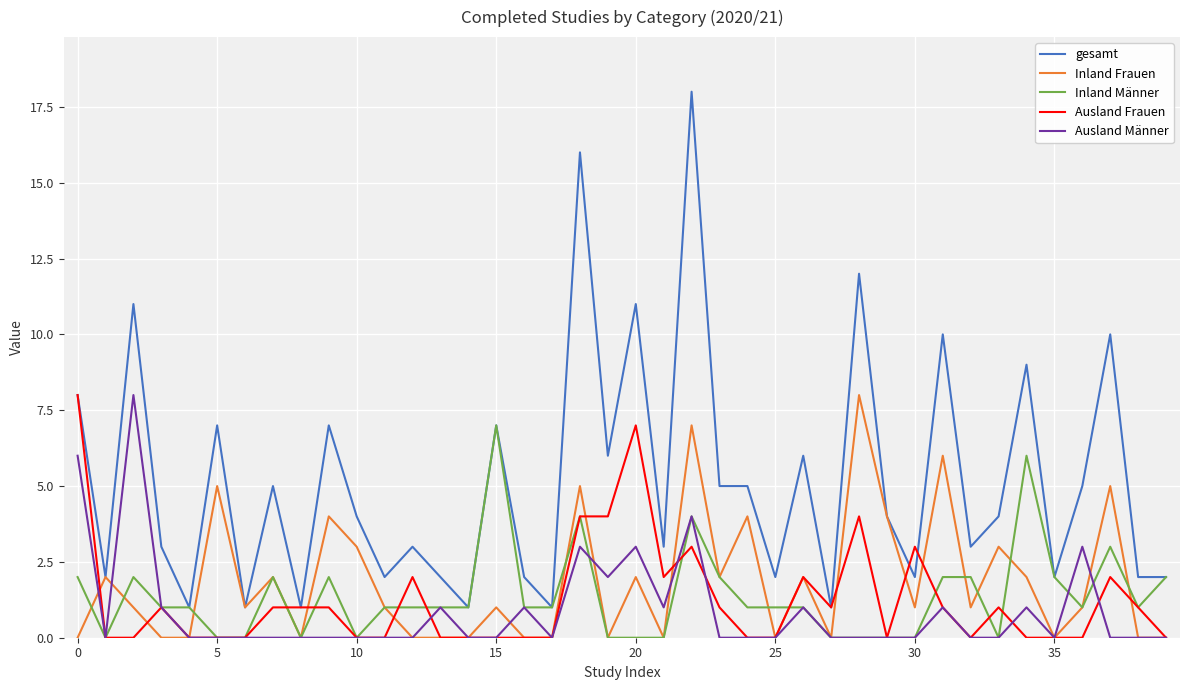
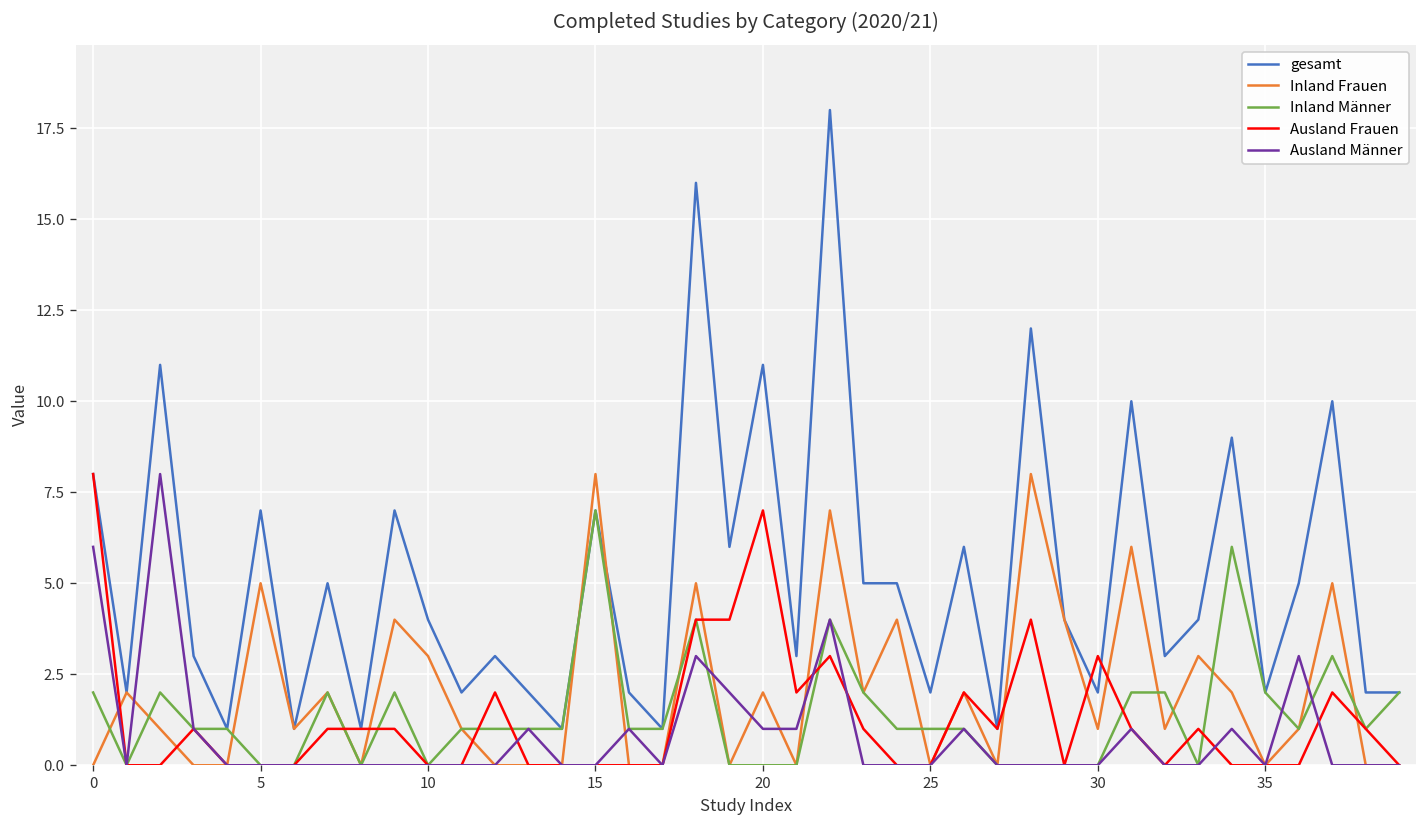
Inland Frauen, 15: 1 -> 8
Ausland Männer, 20: 3 -> 1
